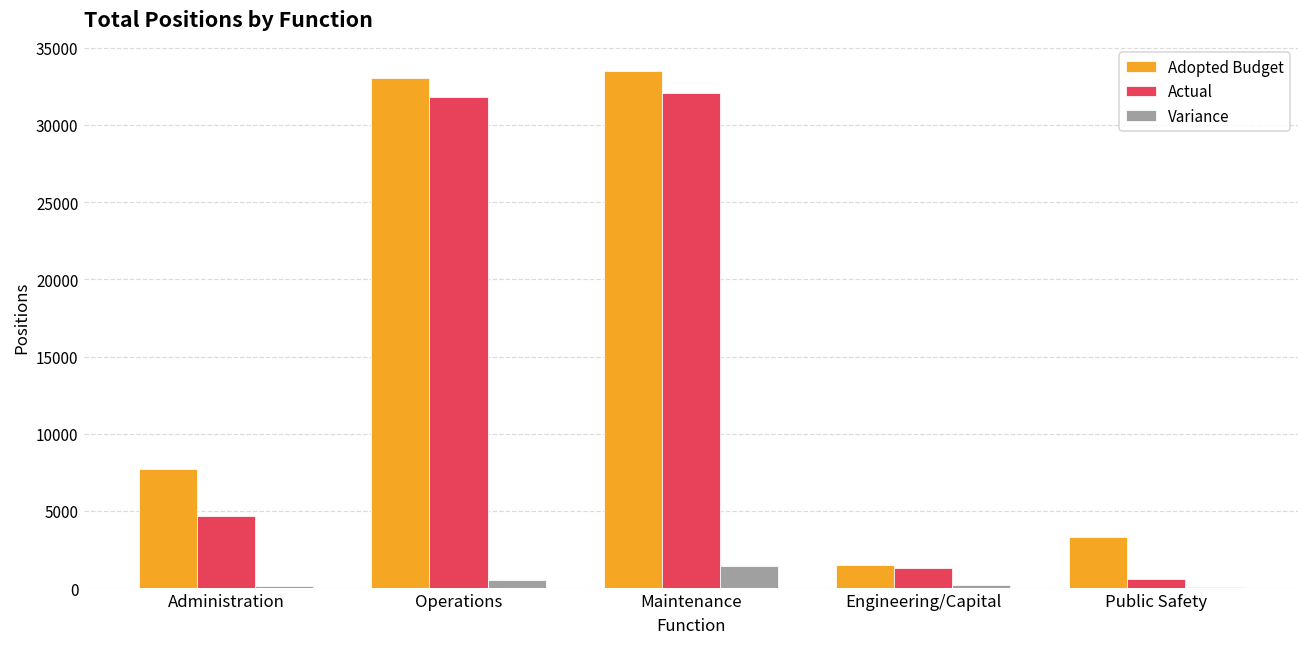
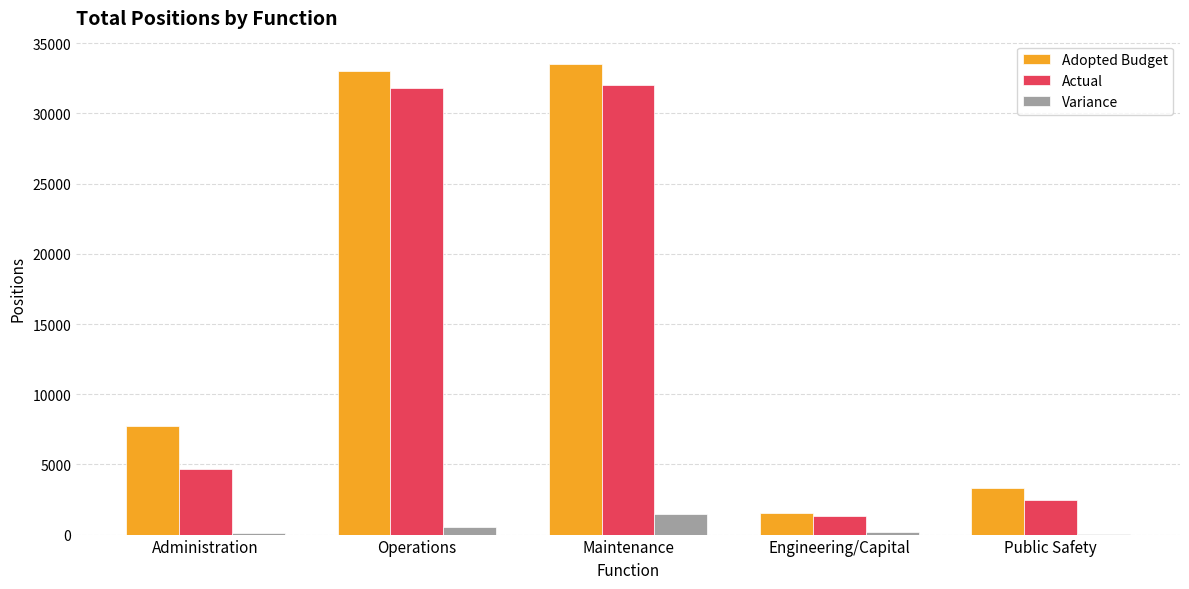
Actual, Public Safety: 600 -> 2500
